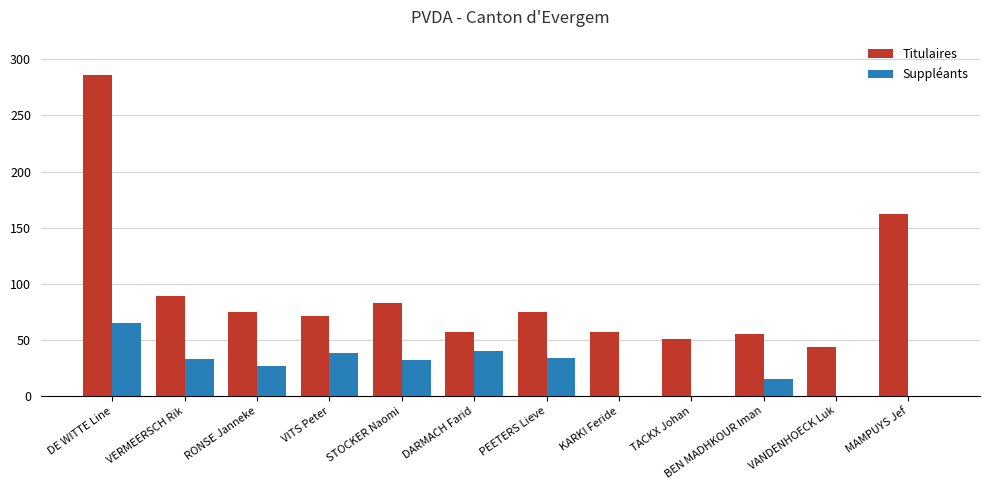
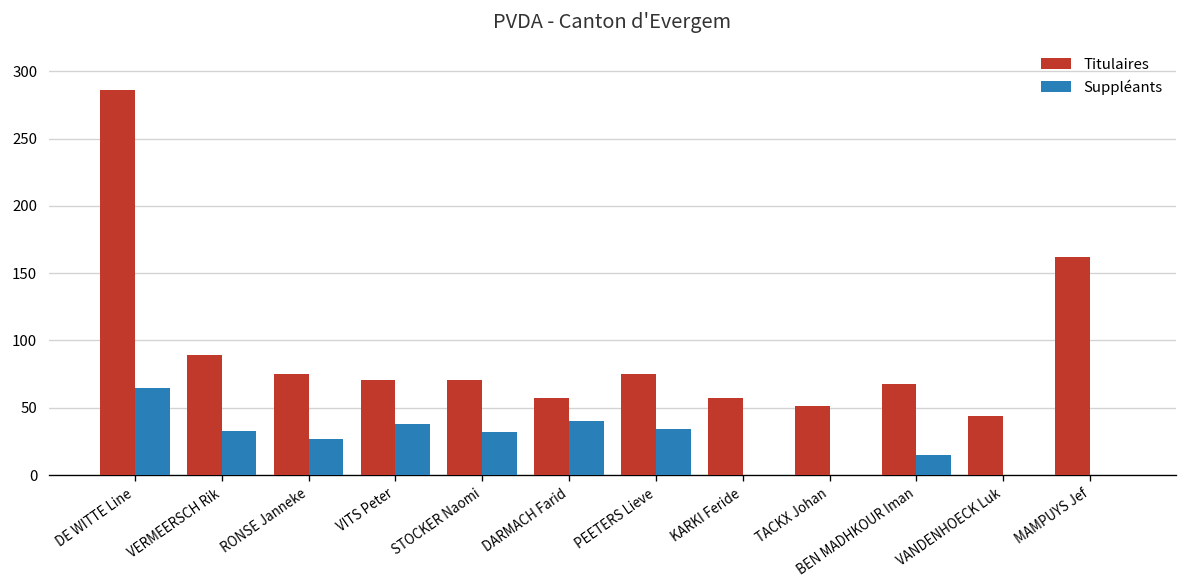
Titulaires, STOCKER Naomi: 83 -> 71
Titulaires, BEN MADHKOUR Iman: 55 -> 68
